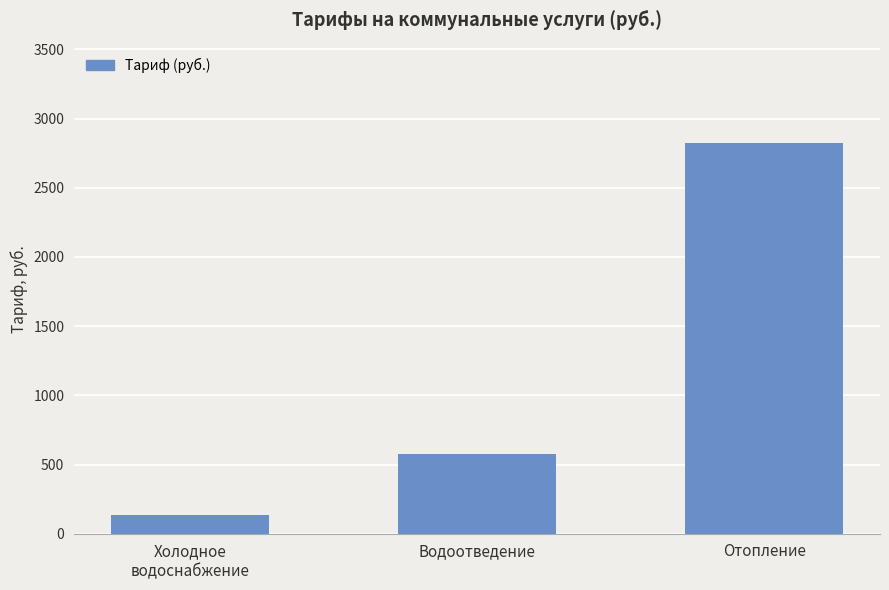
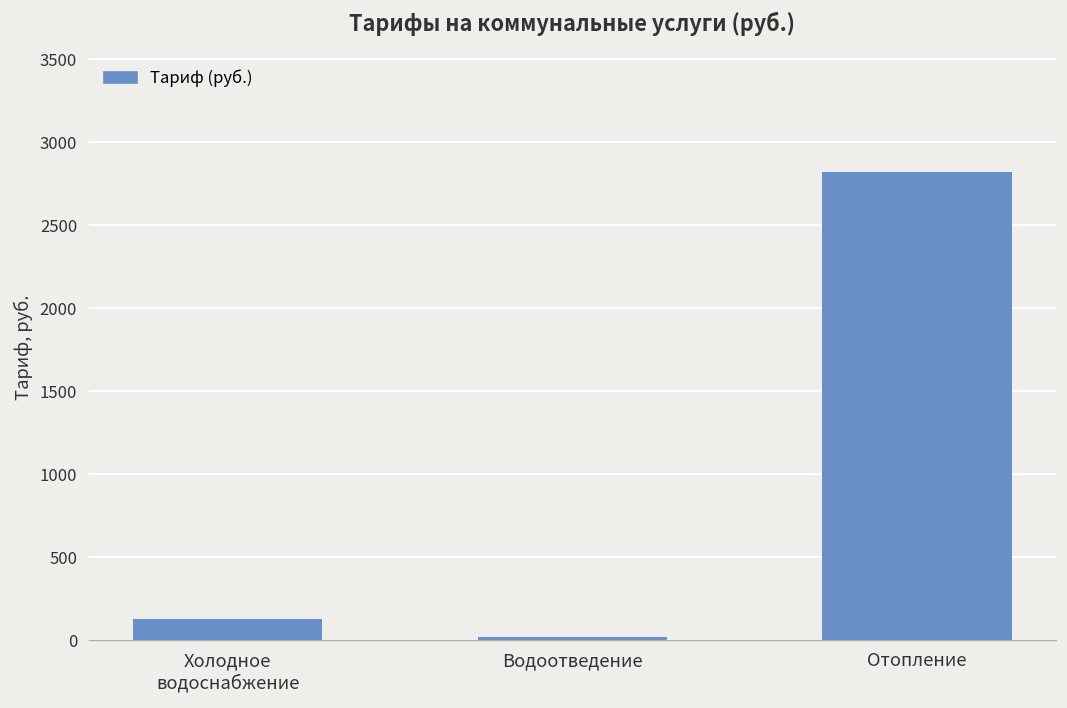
Водоотведение: 580 -> 20
